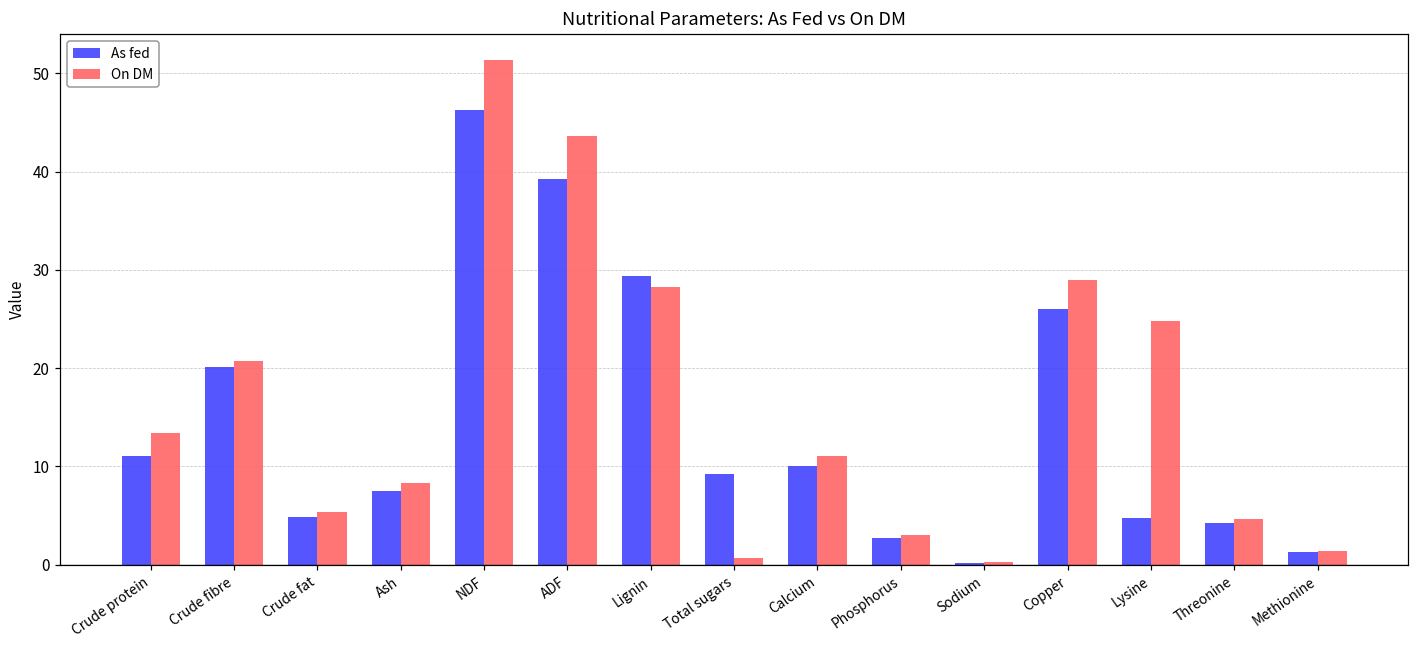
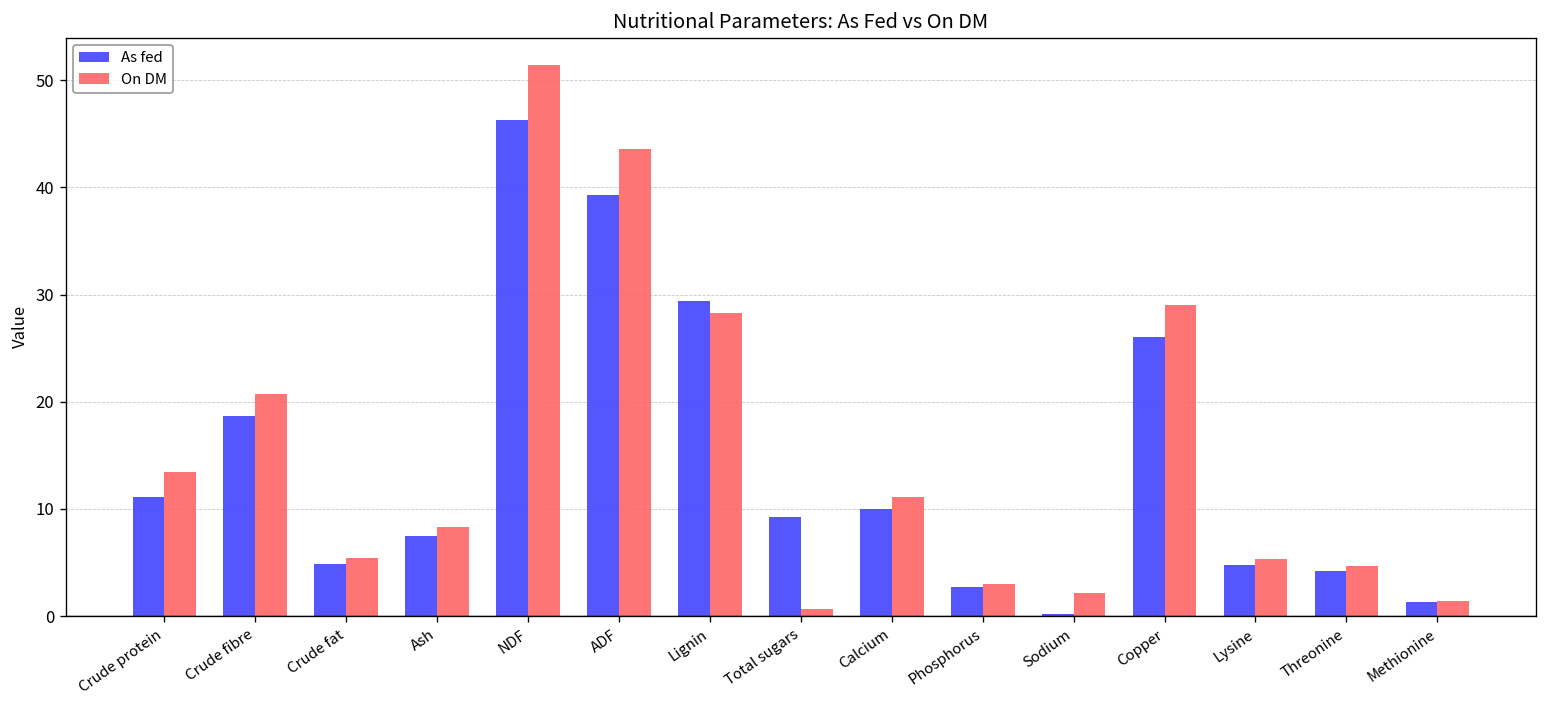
As fed, Crude fibre: 20 -> 19
On DM, Sodium: 0 -> 2
On DM, Lysine: 25 -> 5
